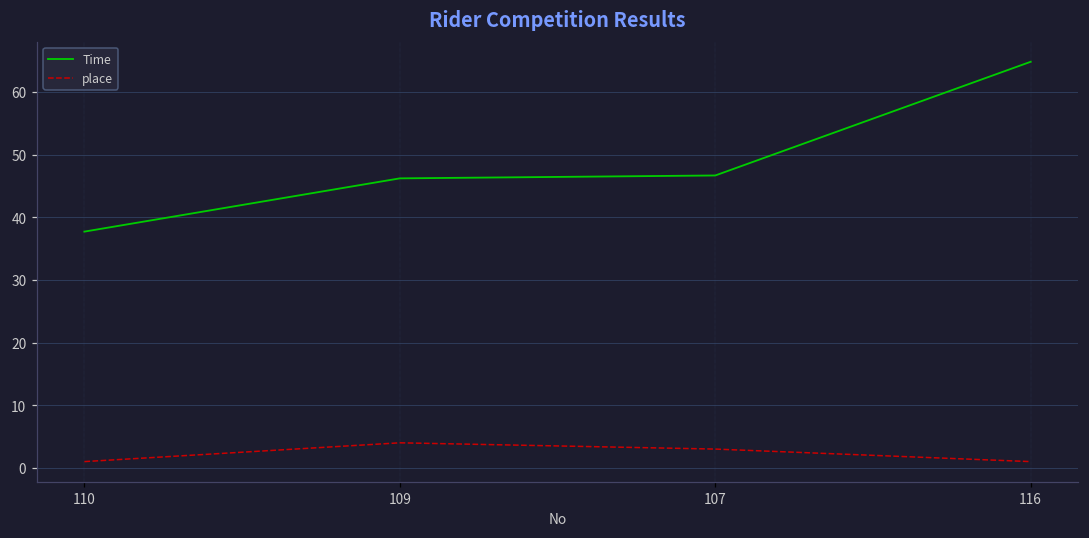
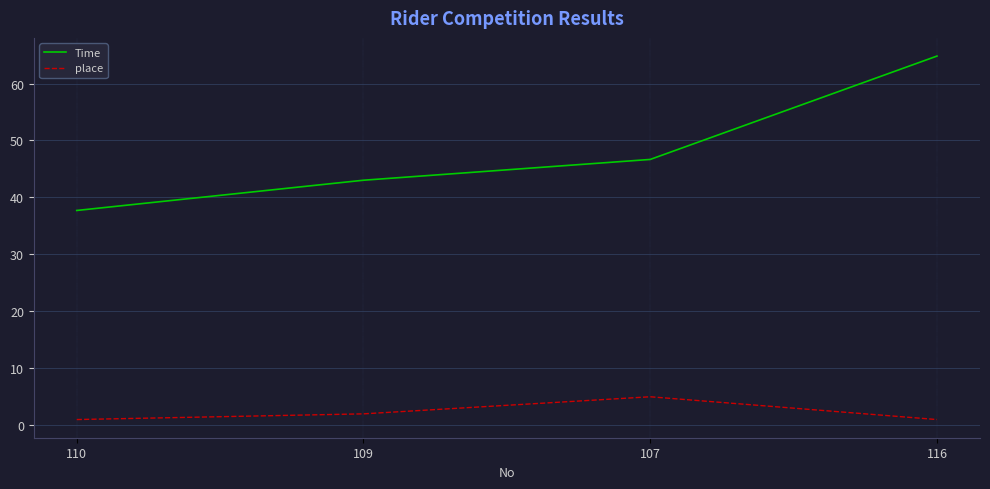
Time, 109: 46 -> 43
place, 109: 4 -> 2
place, 107: 3 -> 5
